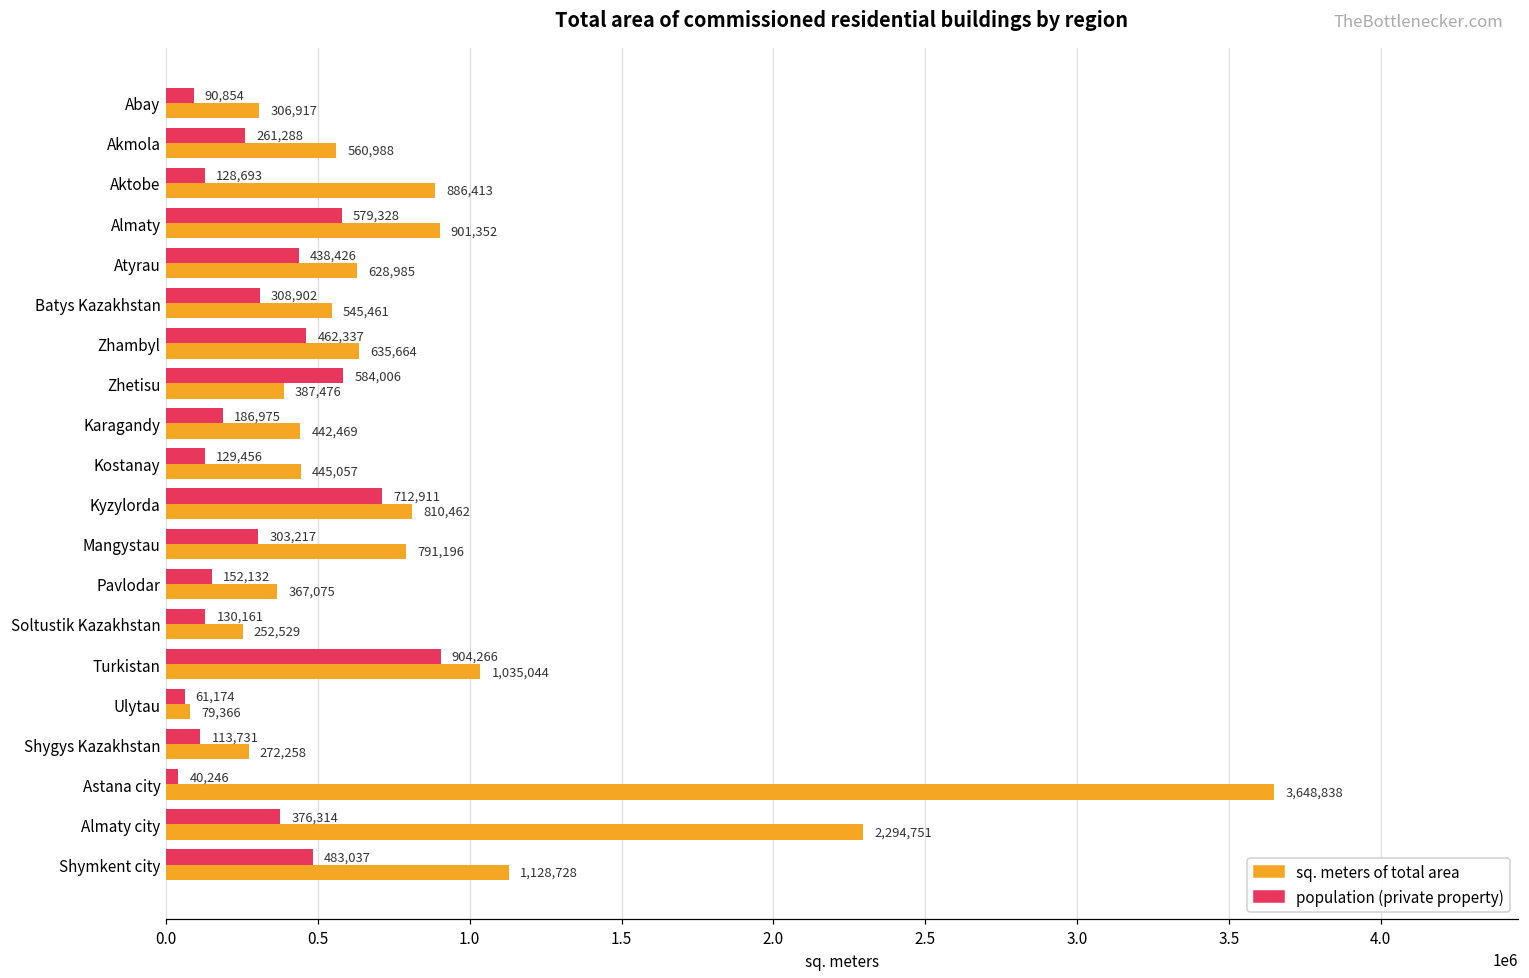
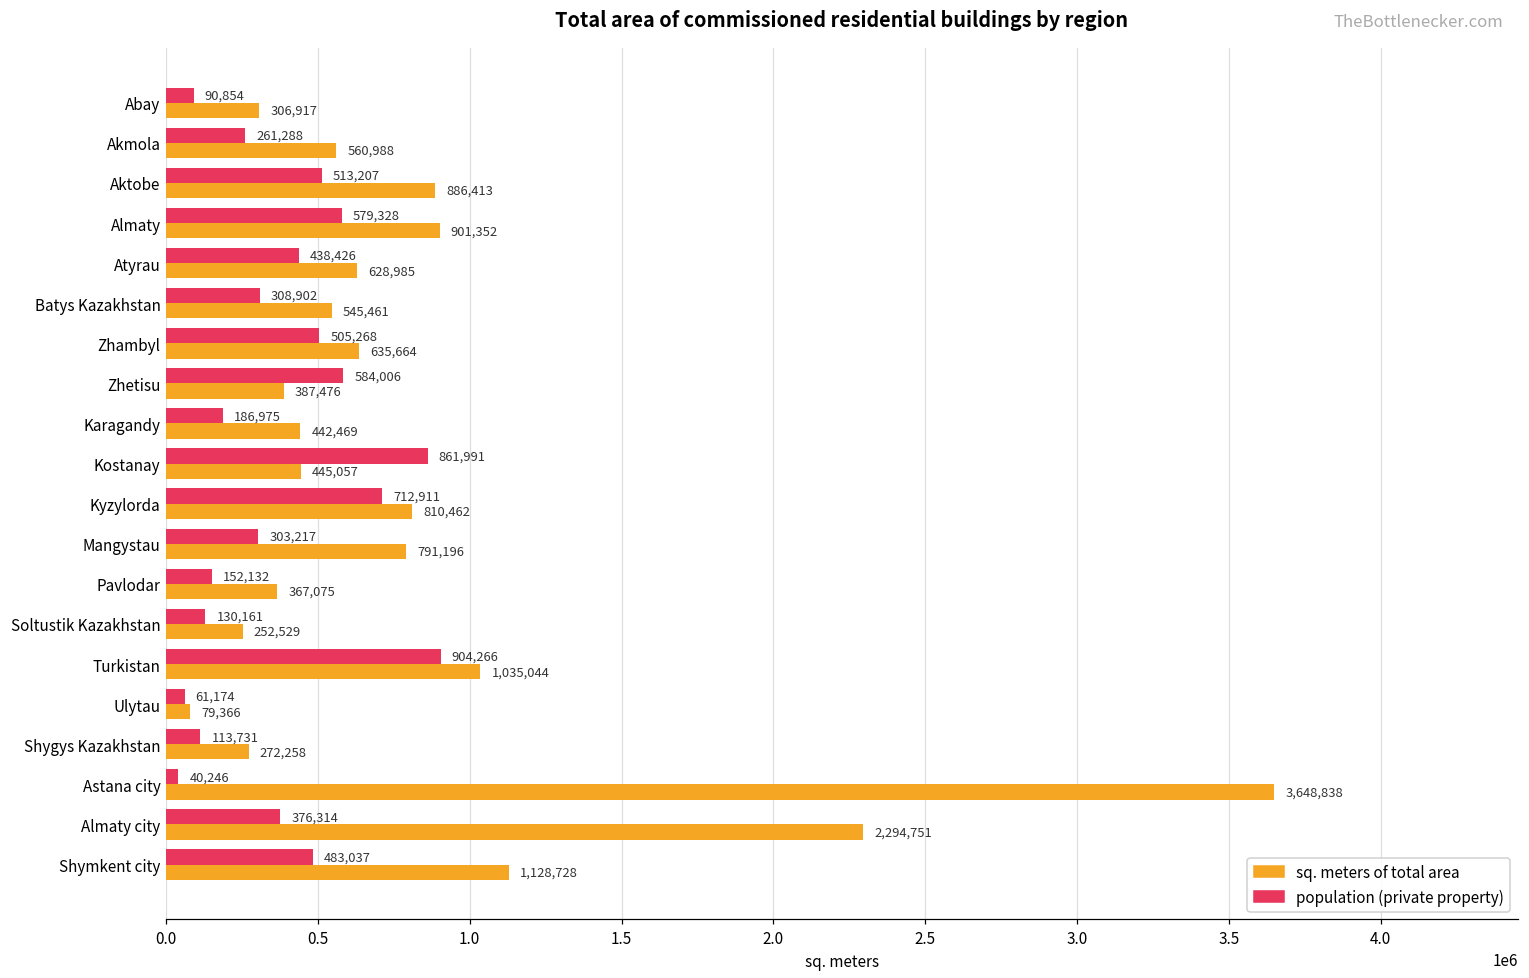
population (private property), Aktobe: 128,693 -> 513,207
population (private property), Zhambyl: 462,337 -> 505,268
population (private property), Kostanay: 129,456 -> 861,991
